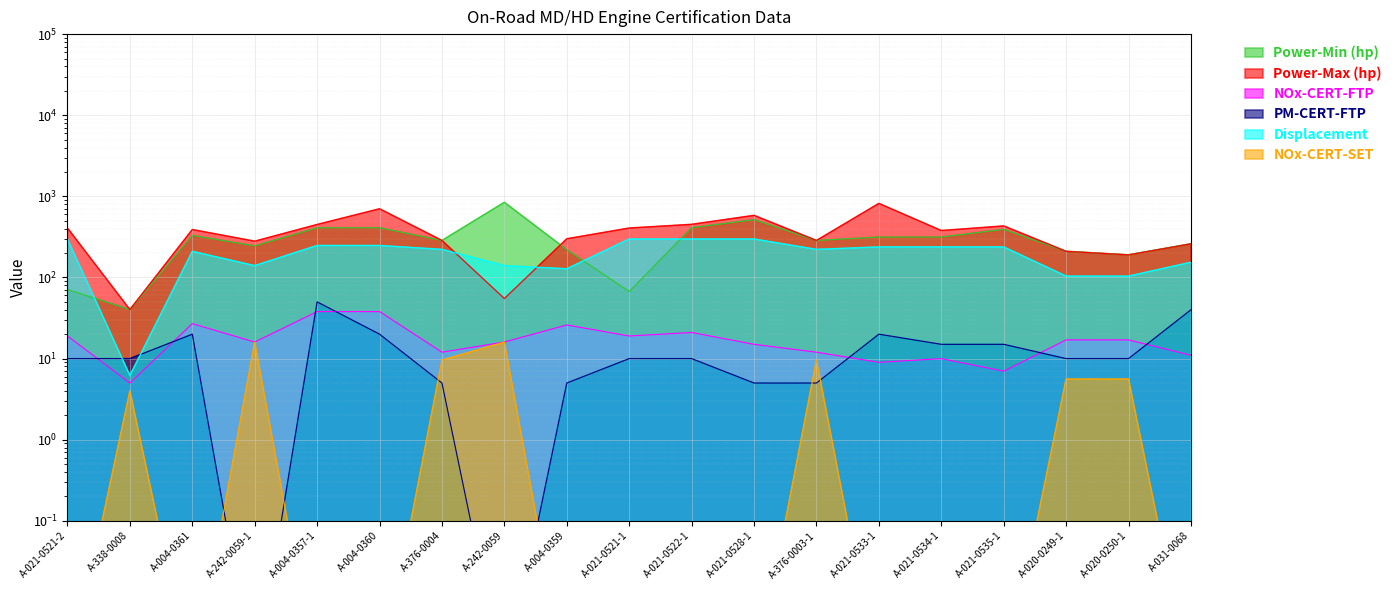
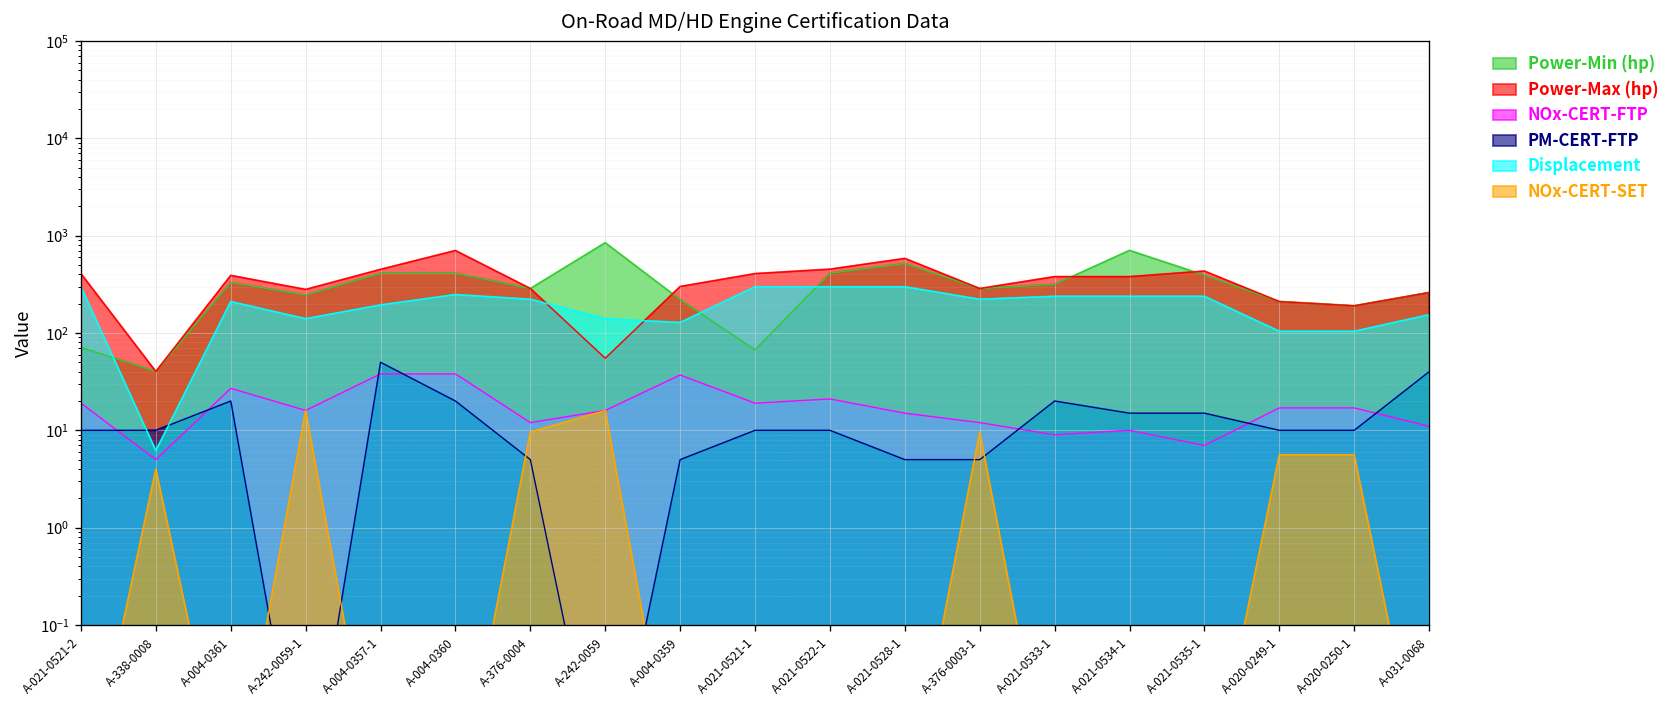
Displacement, A-004-0357-1: 250 -> 190
NOx-CERT-FTP, A-004-0359: 26 -> 40
Power-Max (hp), A-021-0533-1: 800 -> 400
Power-Min (hp), A-021-0534-1: 320 -> 700
